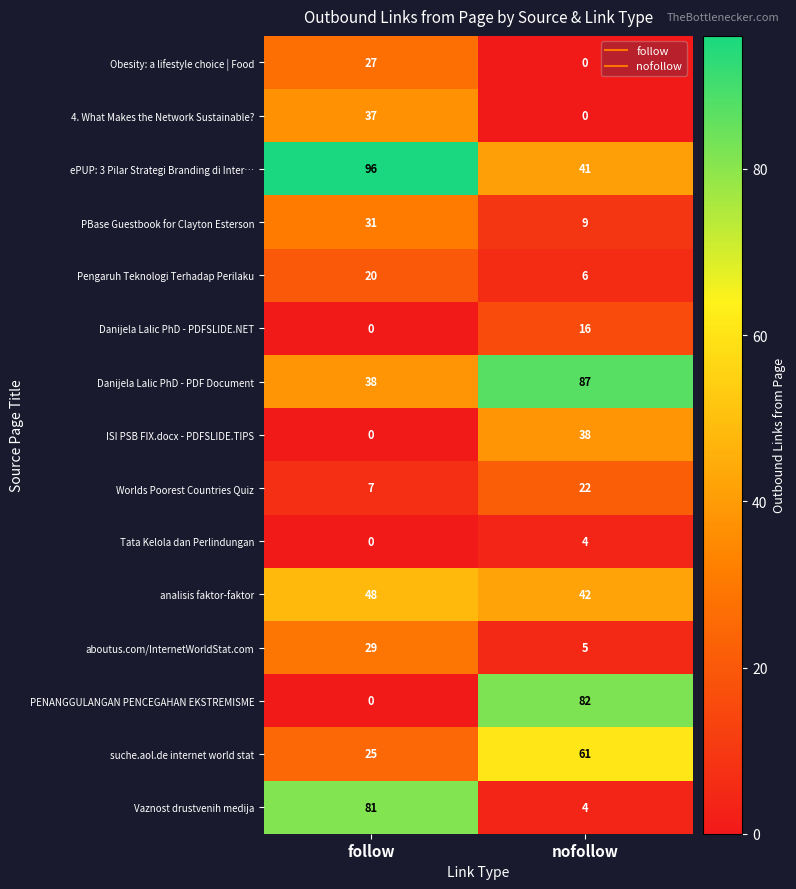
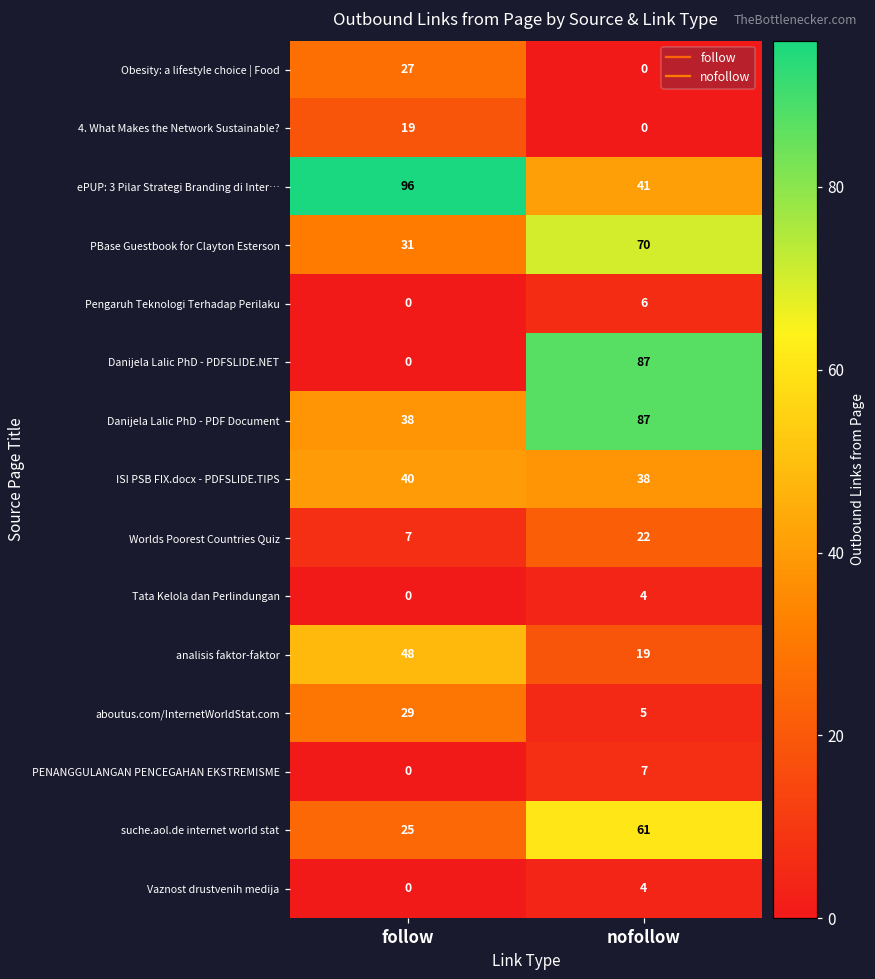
4. What Makes the Network Sustainable?, follow: 37 -> 19
PBase Guestbook for Clayton Esterson, nofollow: 9 -> 70
Pengaruh Teknologi Terhadap Perilaku, follow: 20 -> 0
Danijela Lalic PhD - PDFSLIDE.NET, nofollow: 16 -> 87
ISI PSB FIX.docx - PDFSLIDE.TIPS, follow: 0 -> 40
analisis faktor-faktor, nofollow: 42 -> 19
PENANGGULANGAN PENCEGAHAN EKSTREMISME, nofollow: 82 -> 7
Vaznost drustvenih medija, follow: 81 -> 0
